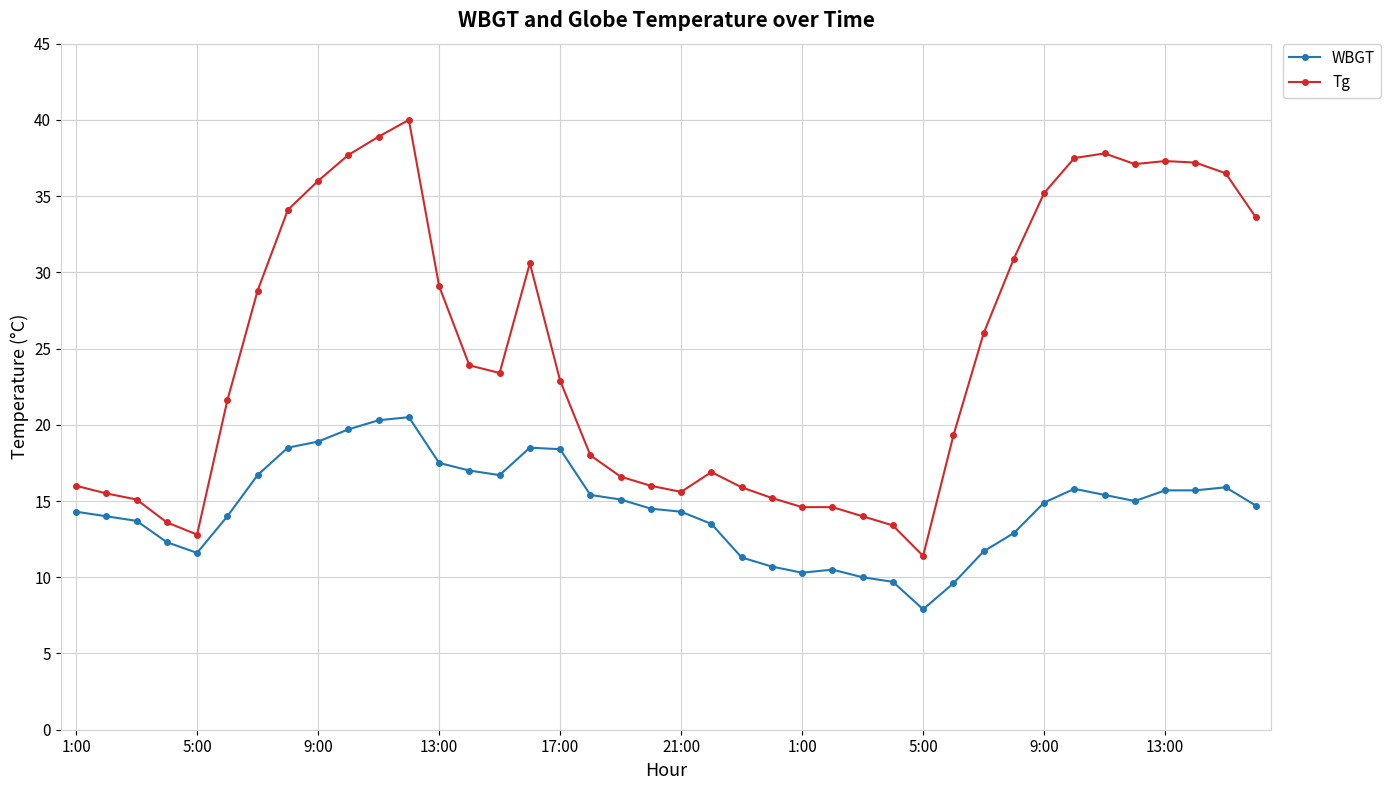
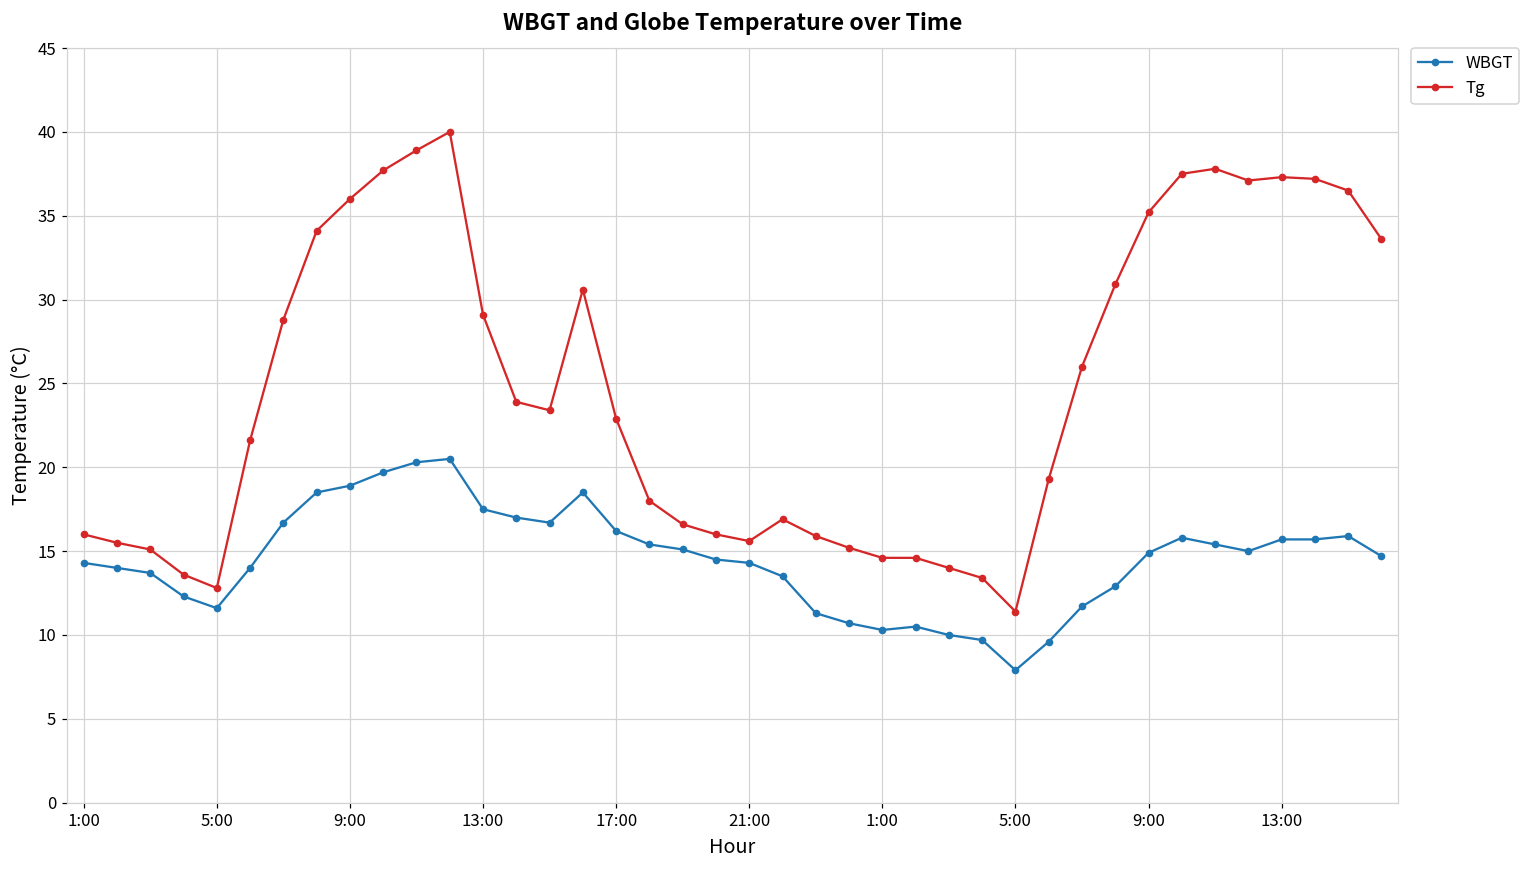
WBGT, 17:00: 18.4 -> 16.2
